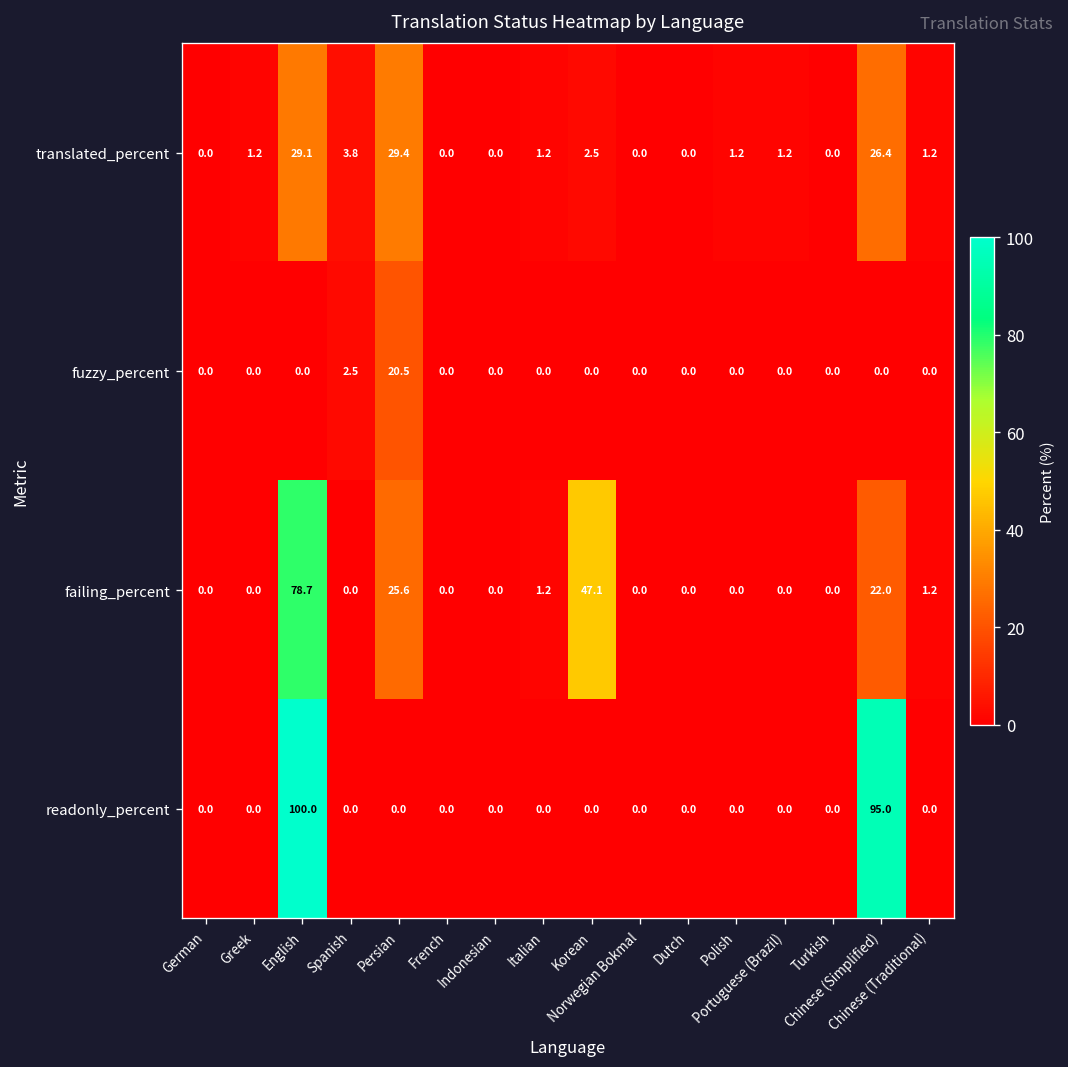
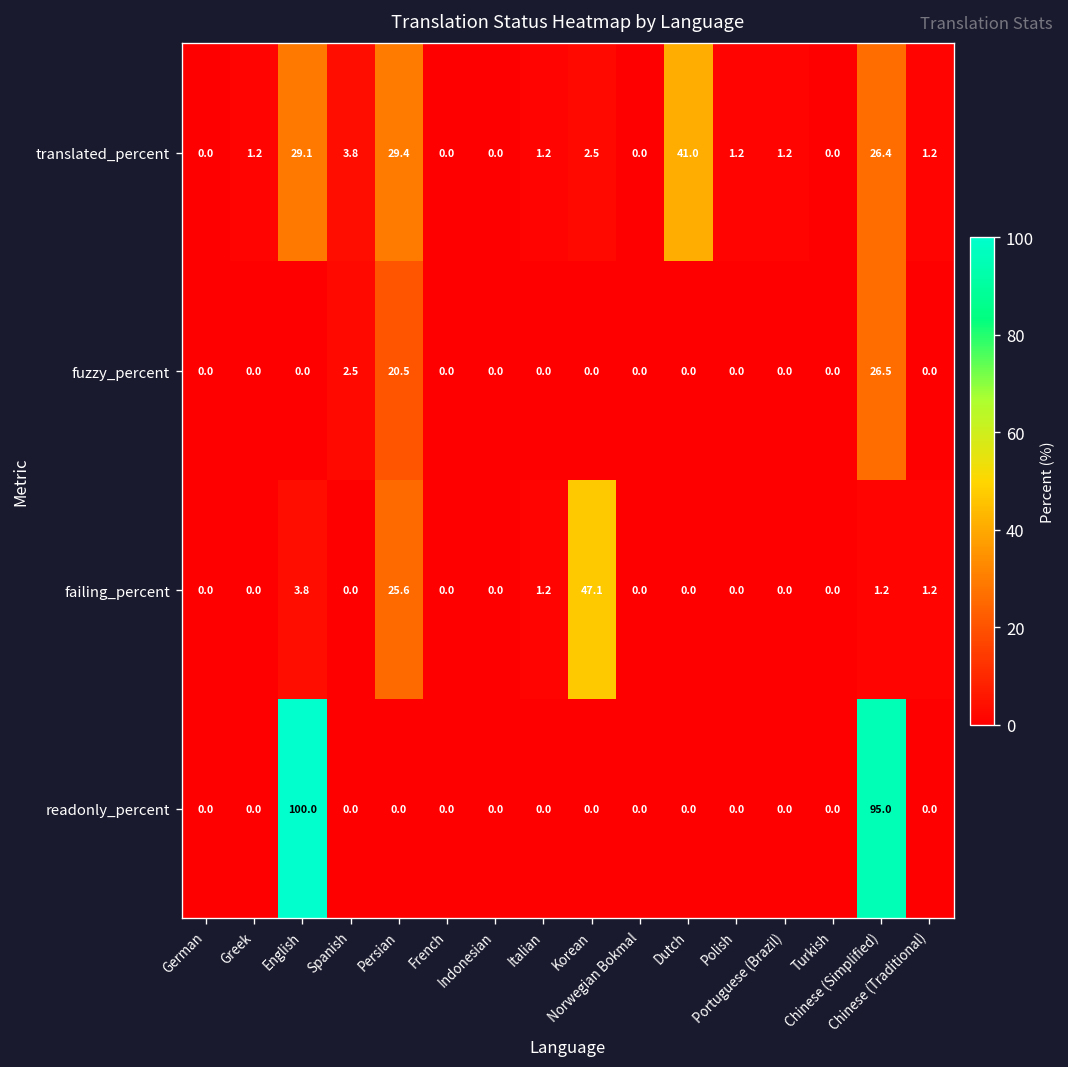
translated_percent, Dutch: 0.0 -> 41.0
fuzzy_percent, Chinese (Simplified): 0.0 -> 26.5
failing_percent, English: 78.7 -> 3.8
failing_percent, Chinese (Simplified): 22.0 -> 1.2
